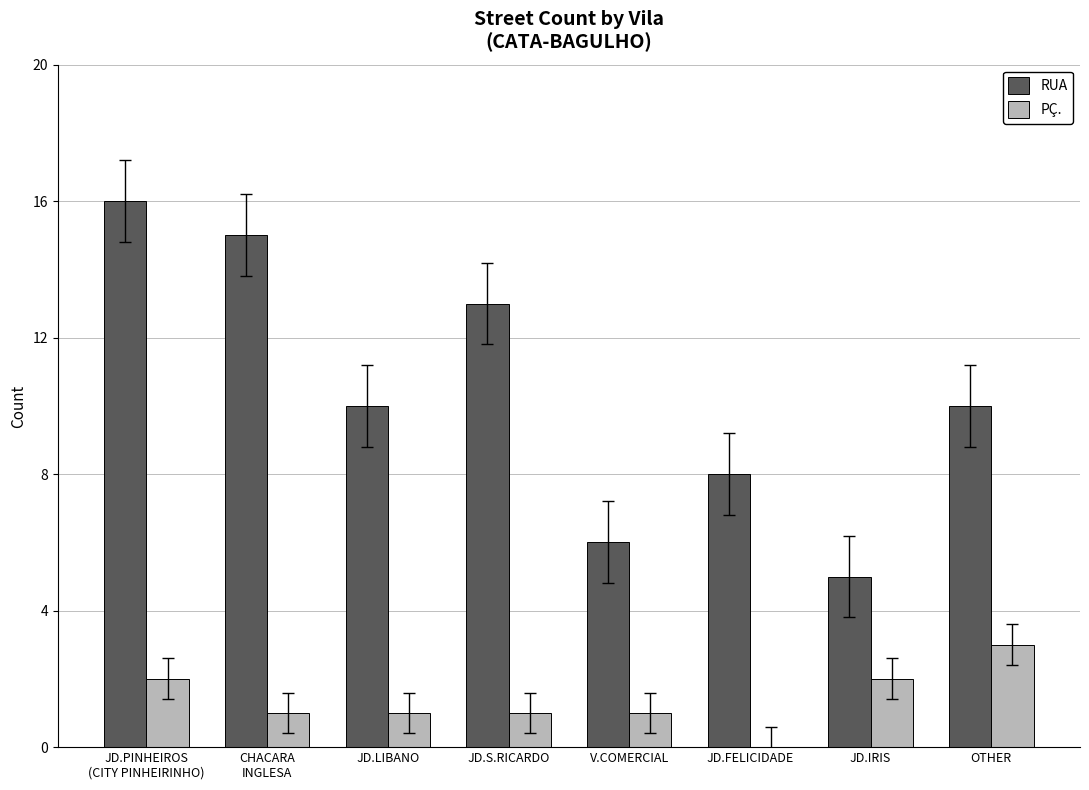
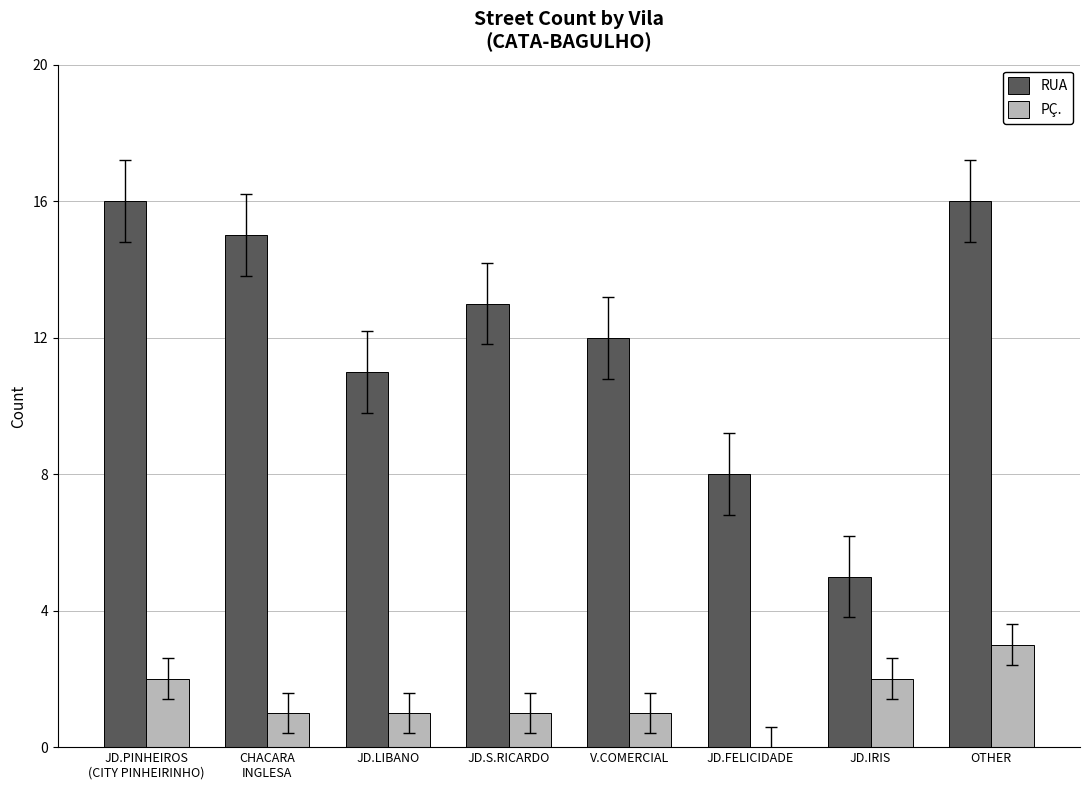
RUA, JD.LIBANO: 10 -> 11
RUA, V.COMERCIAL: 6 -> 12
RUA, OTHER: 10 -> 16
